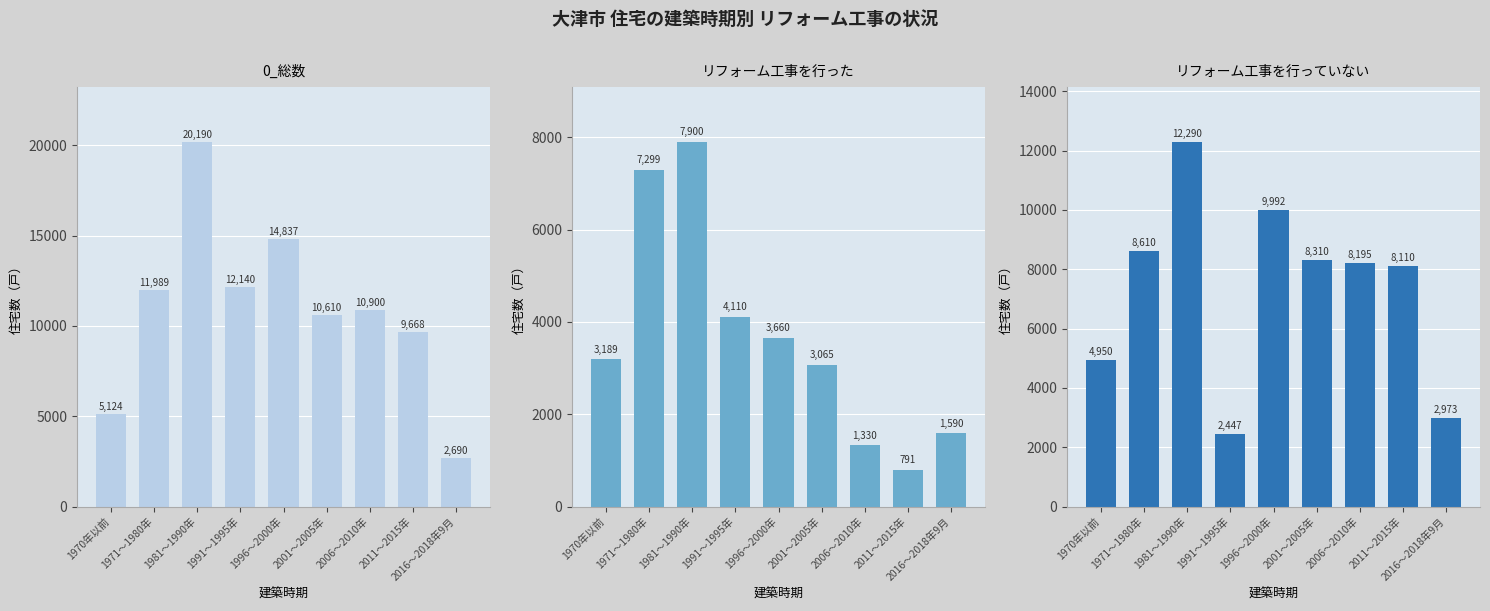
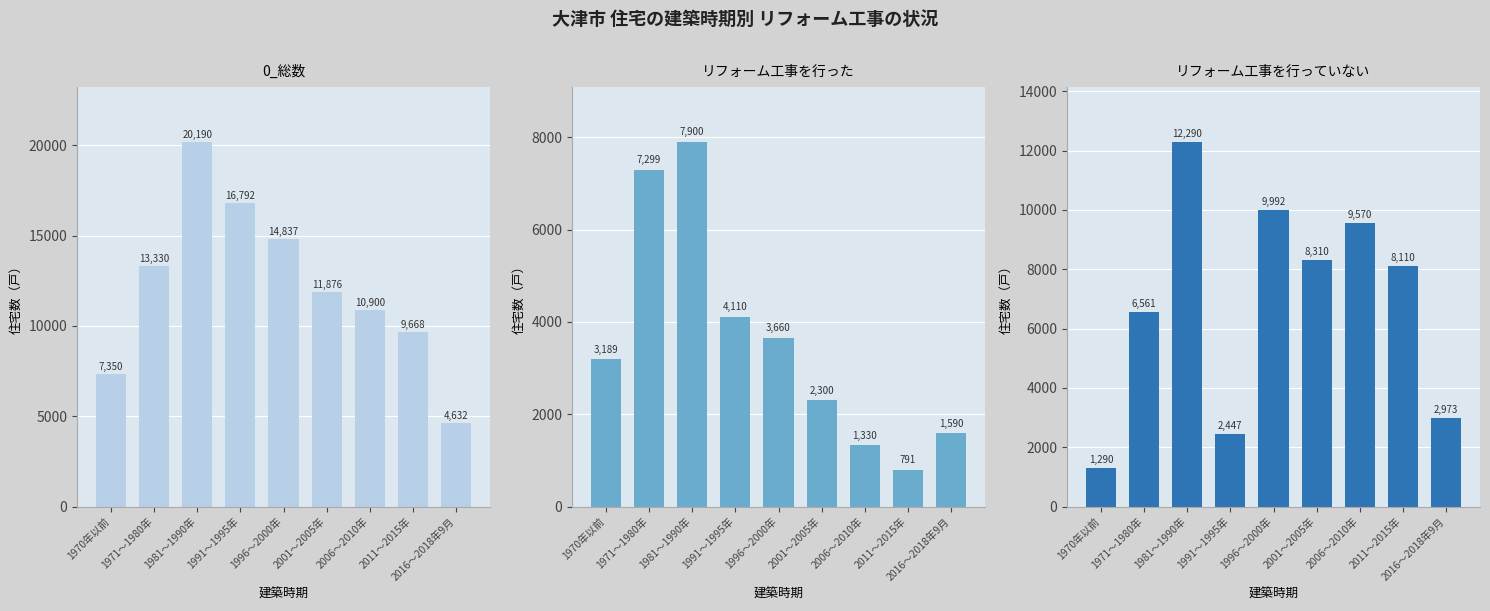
0_総数, 1970年以前: 5,124 -> 7,350
0_総数, 1971～1980年: 11,989 -> 13,330
0_総数, 1991～1995年: 12,140 -> 16,792
0_総数, 2001～2005年: 10,610 -> 11,876
0_総数, 2016～2018年9月: 2,690 -> 4,632
リフォーム工事を行った, 2001～2005年: 3,065 -> 2,300
リフォーム工事を行っていない, 1970年以前: 4,950 -> 1,290
リフォーム工事を行っていない, 1971～1980年: 8,610 -> 6,561
リフォーム工事を行っていない, 2006～2010年: 8,195 -> 9,570
